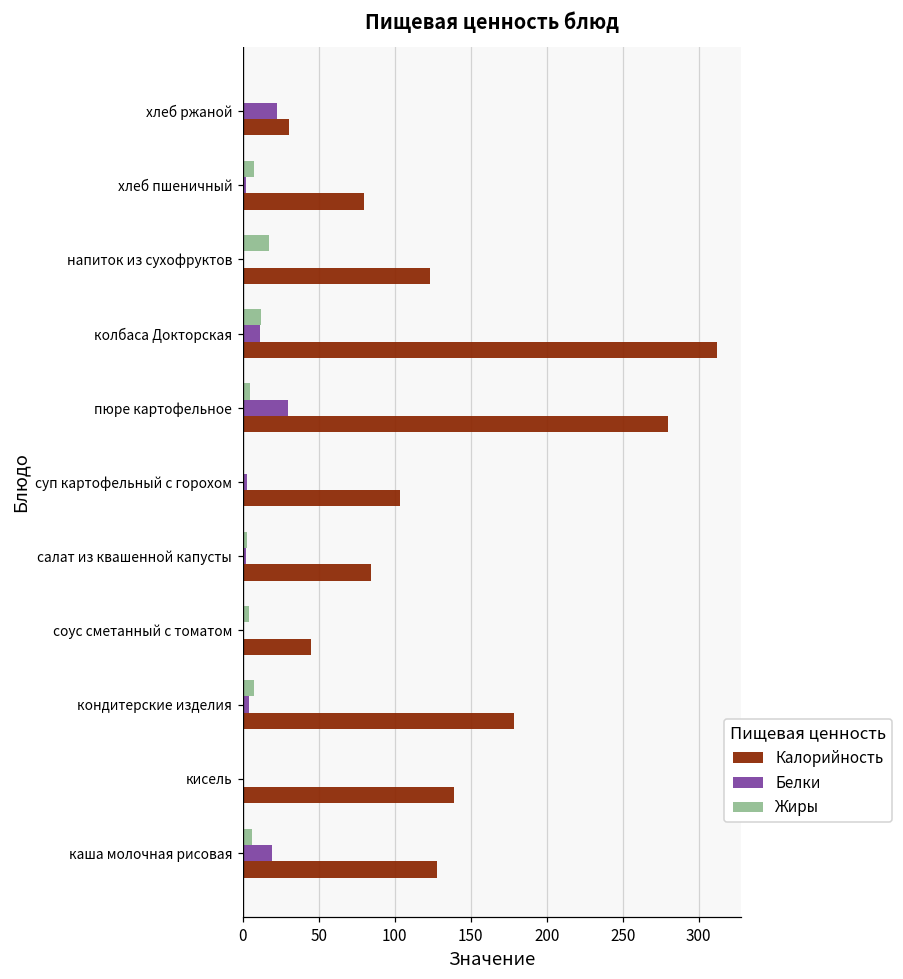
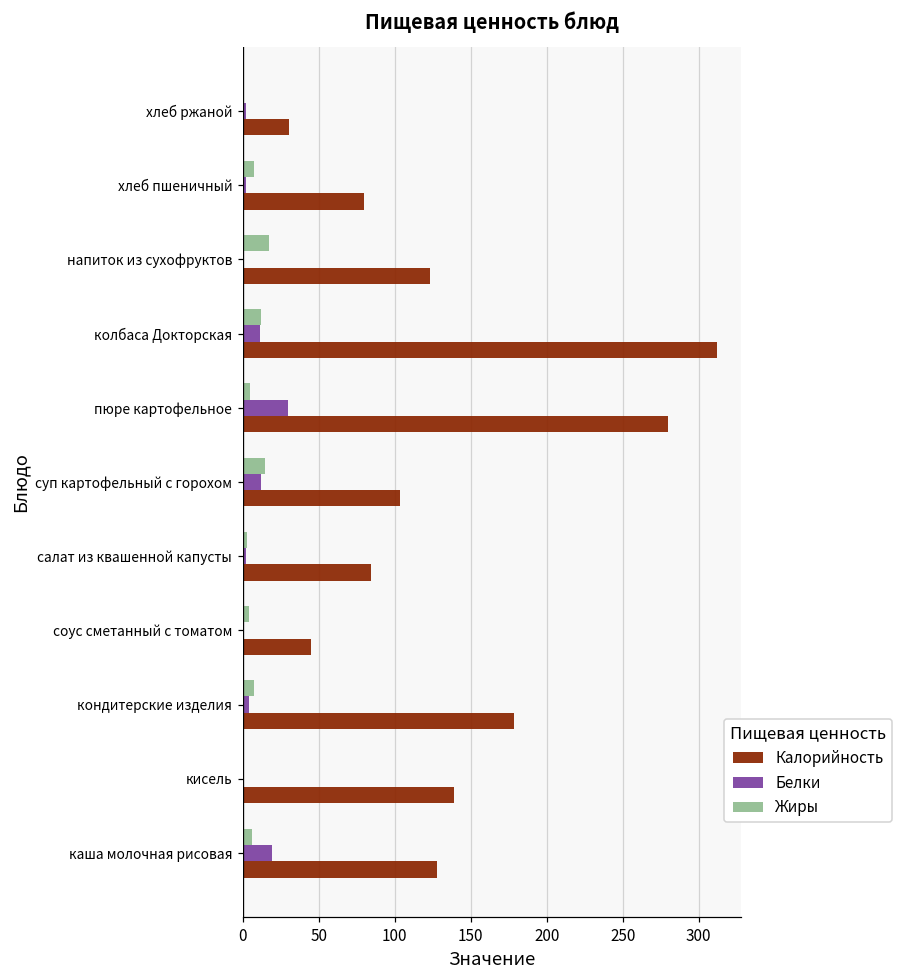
Белки, хлеб ржаной: 22 -> 2
Жиры, суп картофельный с горохом: 1 -> 14
Белки, суп картофельный с горохом: 3 -> 12
